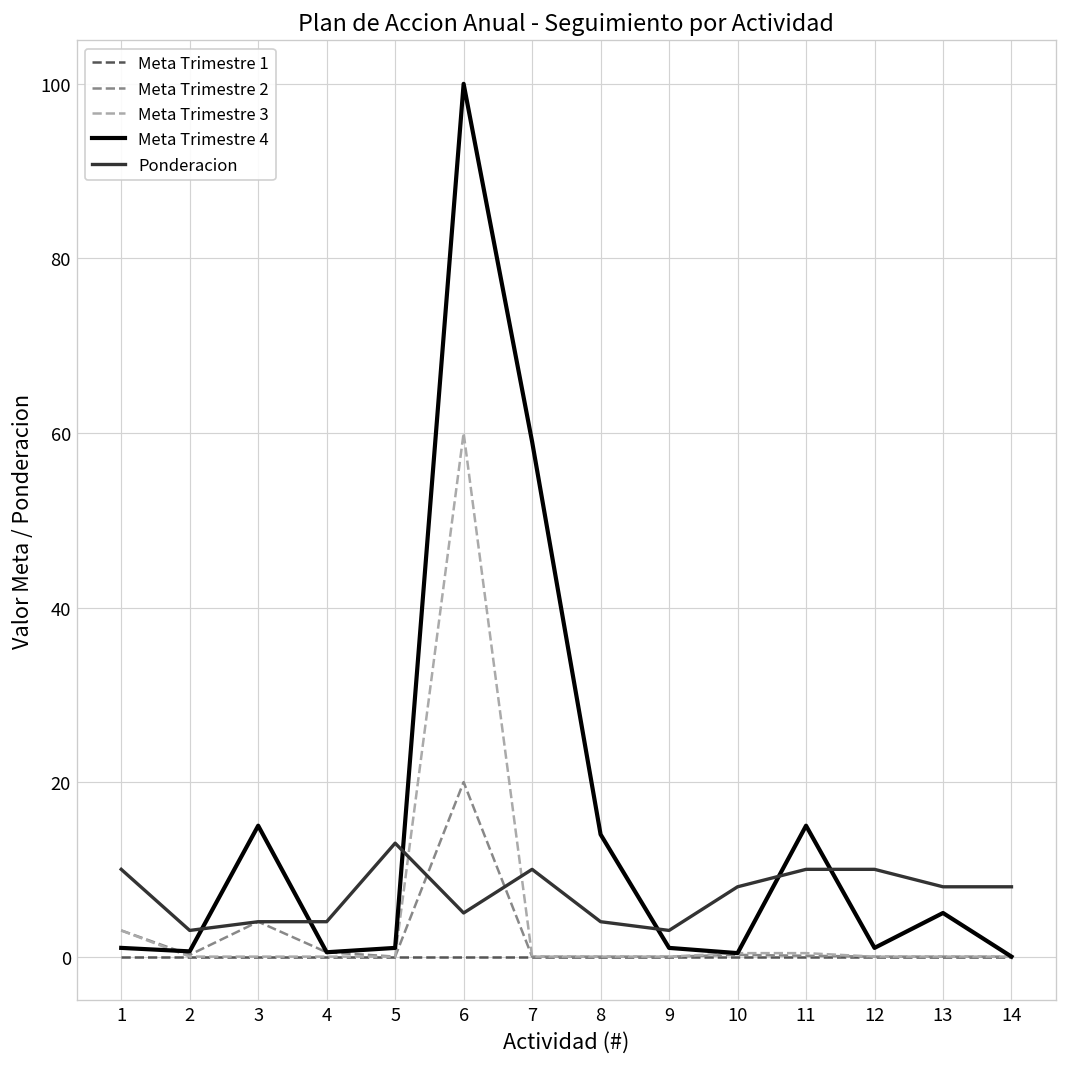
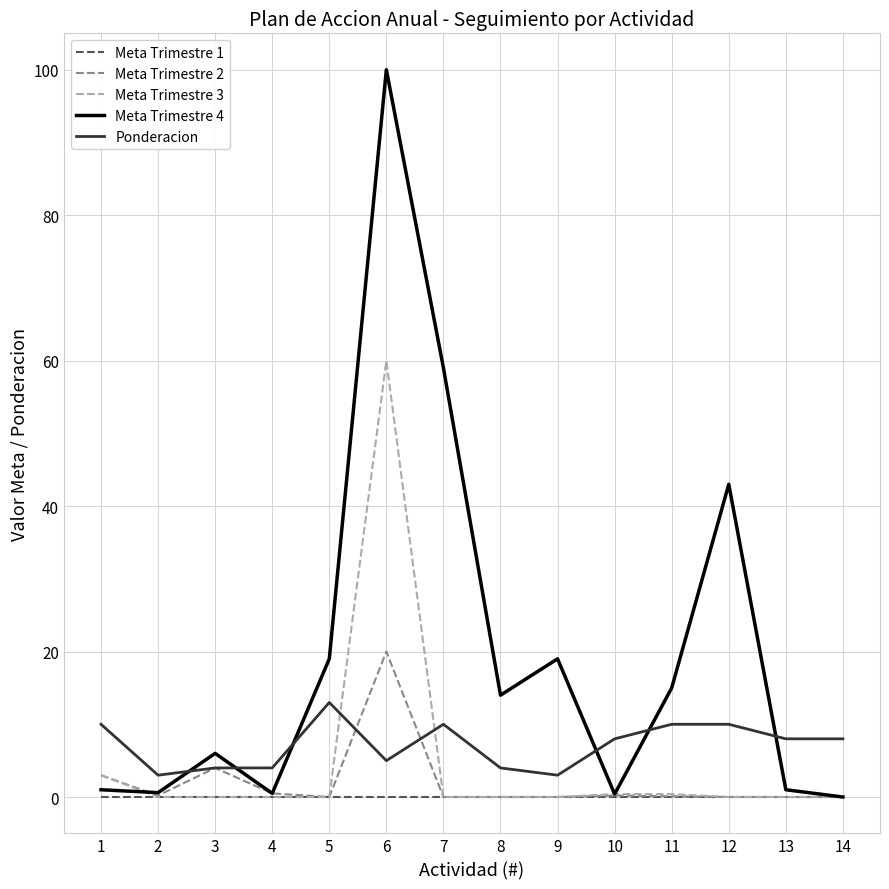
Meta Trimestre 4, 3: 15 -> 6
Meta Trimestre 4, 5: 1 -> 19
Meta Trimestre 4, 9: 1 -> 19
Meta Trimestre 4, 12: 1 -> 43
Meta Trimestre 4, 13: 5 -> 1
